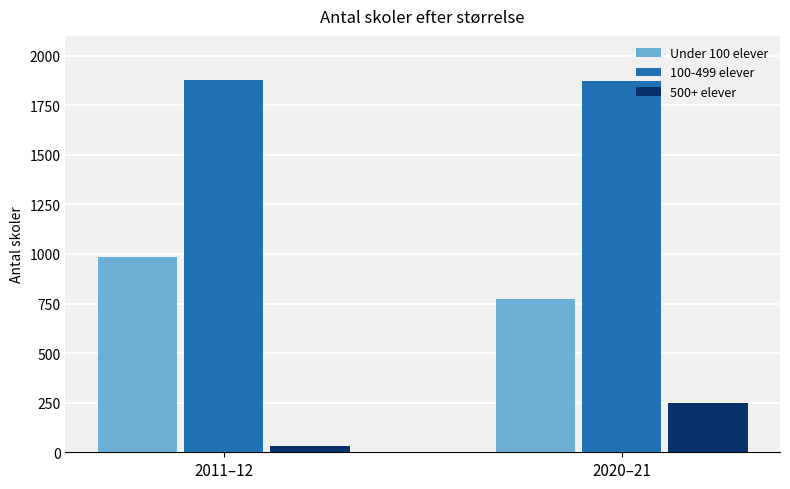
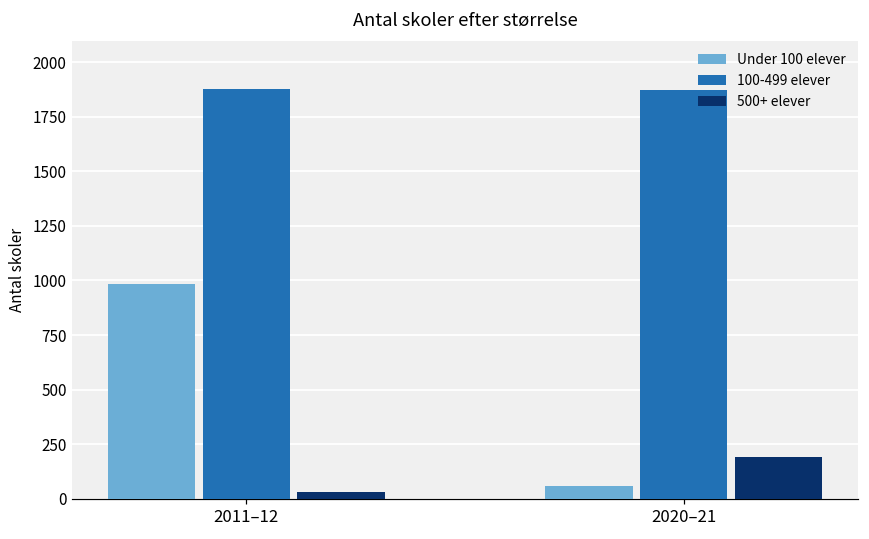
Under 100 elever, 2020–21: 770 -> 60
500+ elever, 2020–21: 250 -> 190
